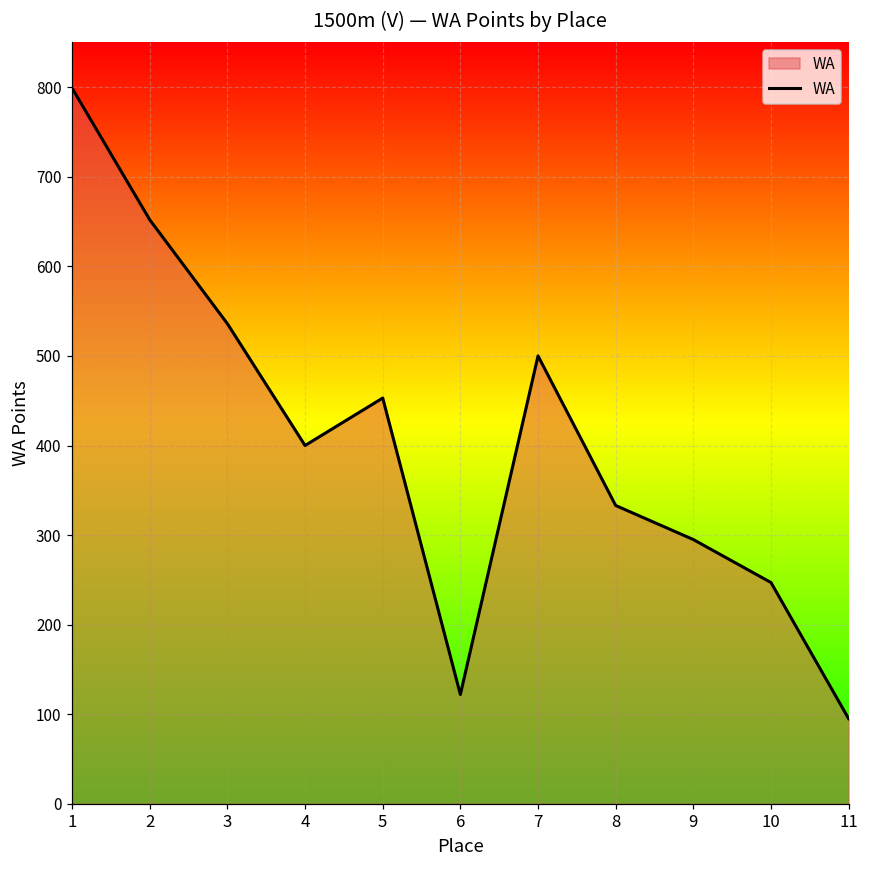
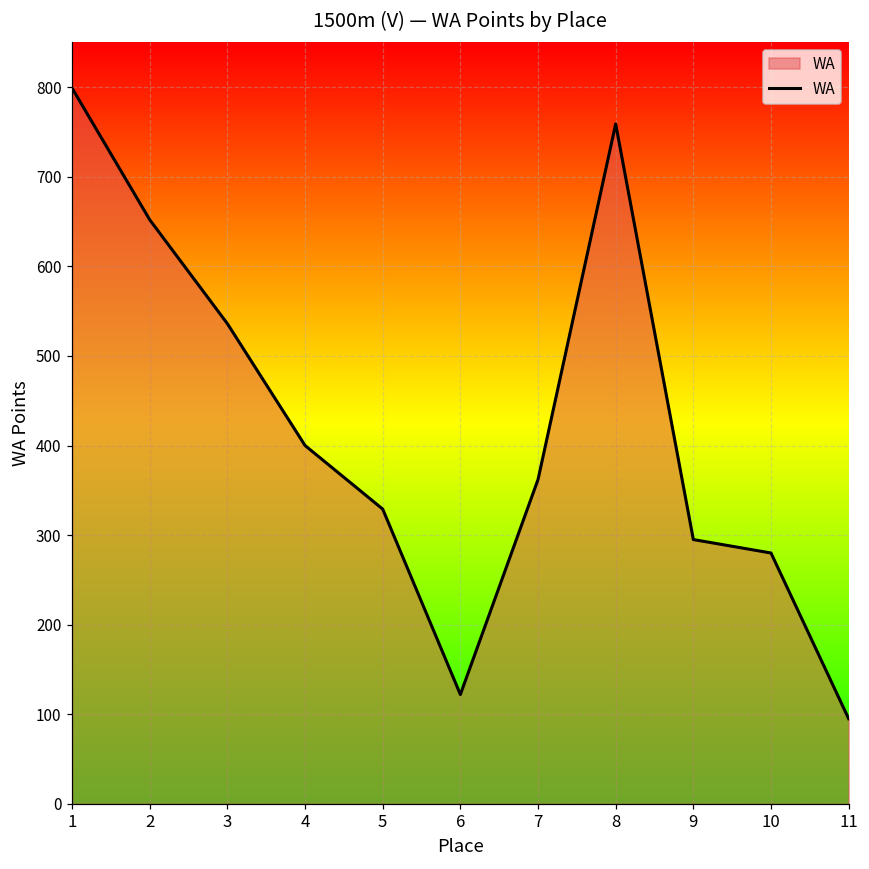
5: 450 -> 330
7: 500 -> 360
8: 330 -> 760
10: 250 -> 280
